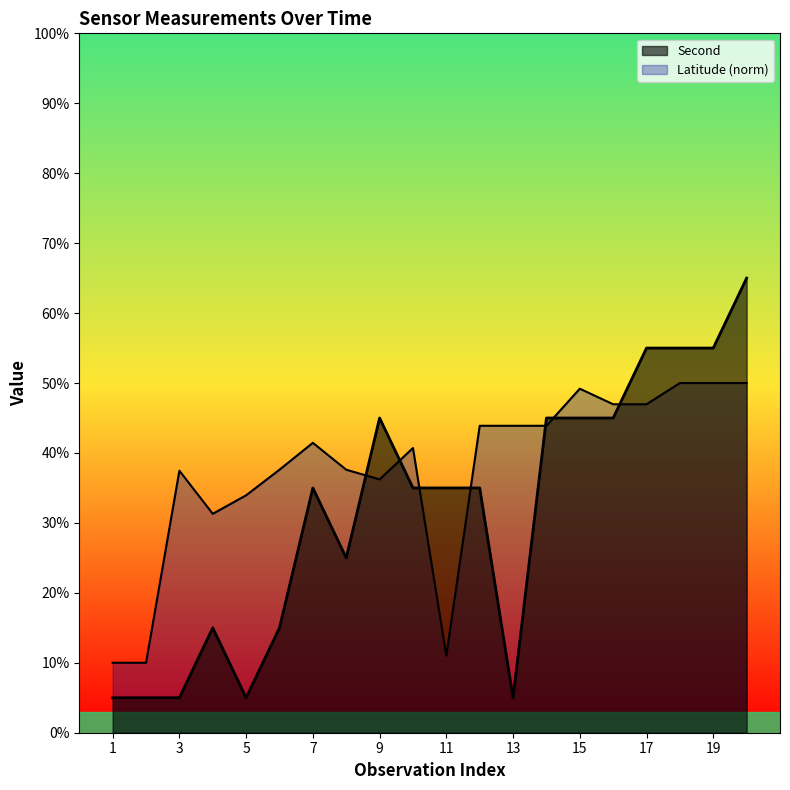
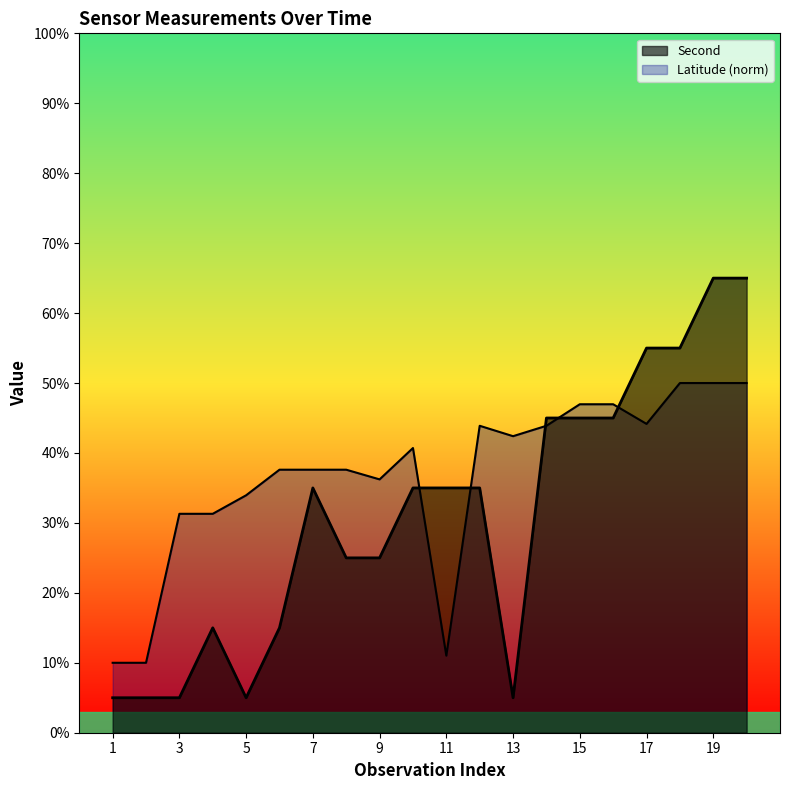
Latitude (norm), 3: 37% -> 31%
Latitude (norm), 7: 41% -> 38%
Second, 9: 45% -> 25%
Latitude (norm), 13: 44% -> 42%
Latitude (norm), 15: 49% -> 47%
Latitude (norm), 17: 47% -> 44%
Second, 19: 55% -> 65%
